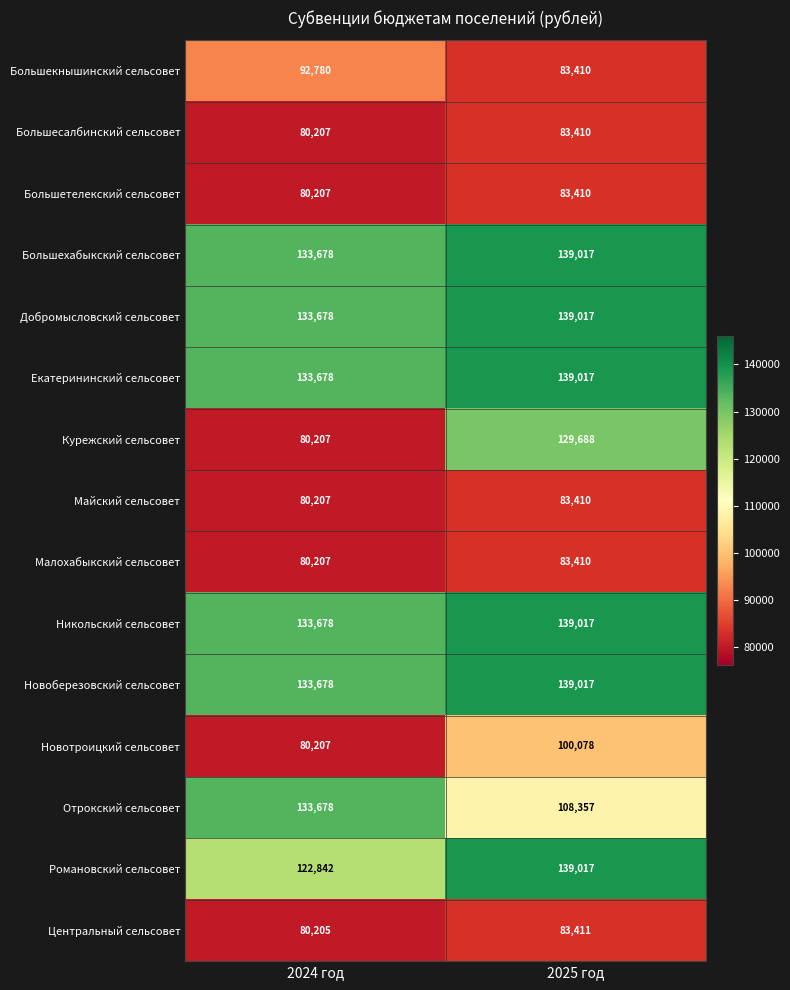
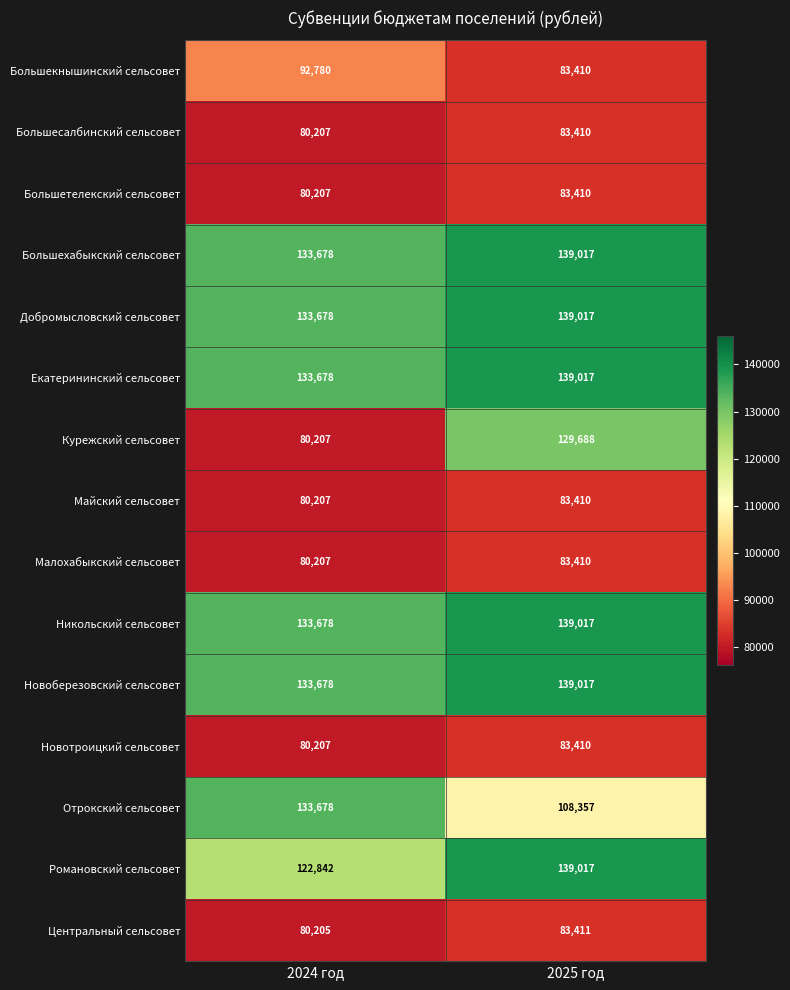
Новотроицкий сельсовет, 2025 год: 100,078 -> 83,410
